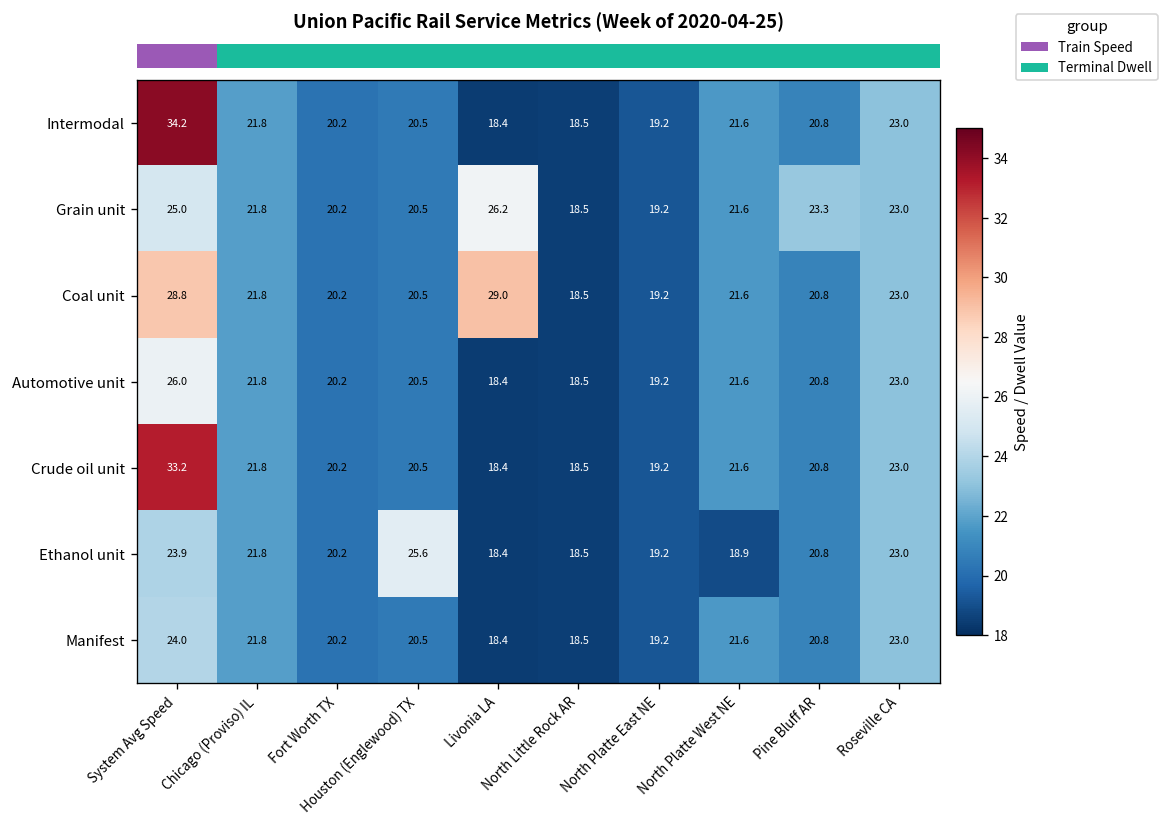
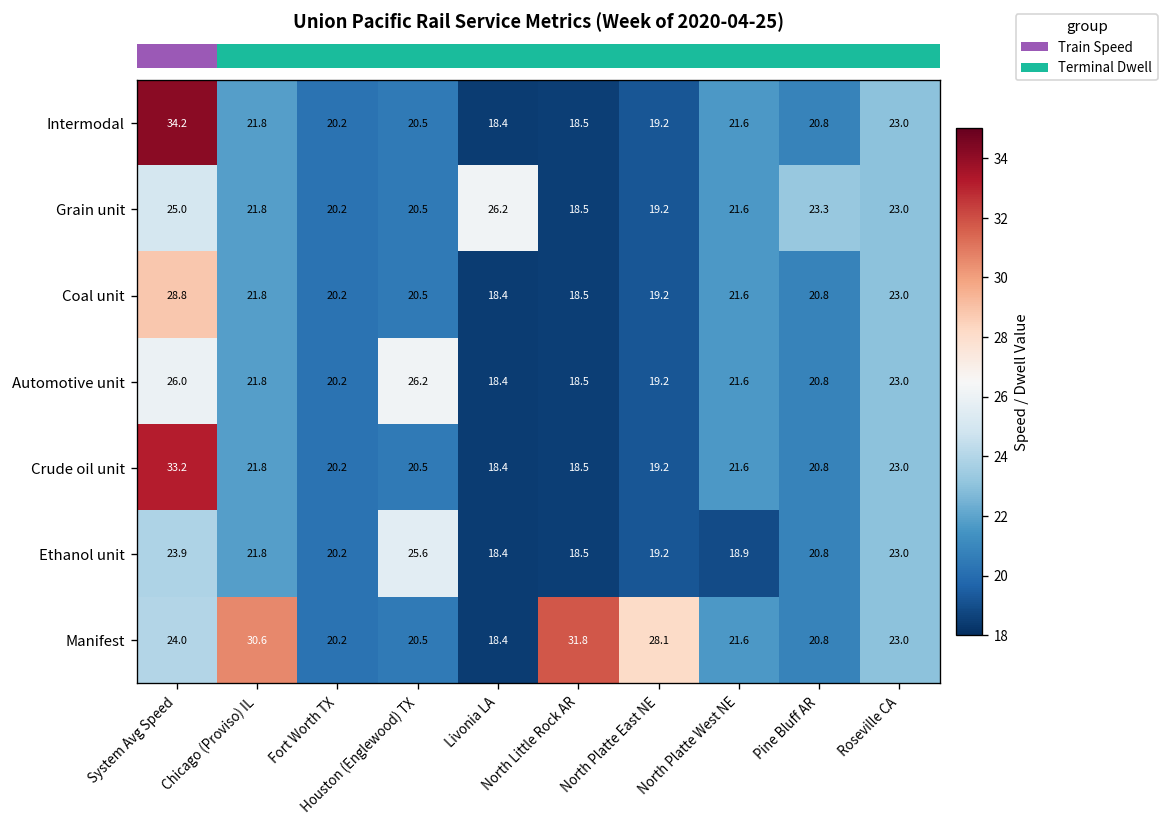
Coal unit, Livonia LA: 29.0 -> 18.4
Automotive unit, Houston (Englewood) TX: 20.5 -> 26.2
Manifest, Chicago (Proviso) IL: 21.8 -> 30.6
Manifest, North Little Rock AR: 18.5 -> 31.8
Manifest, North Platte East NE: 19.2 -> 28.1
